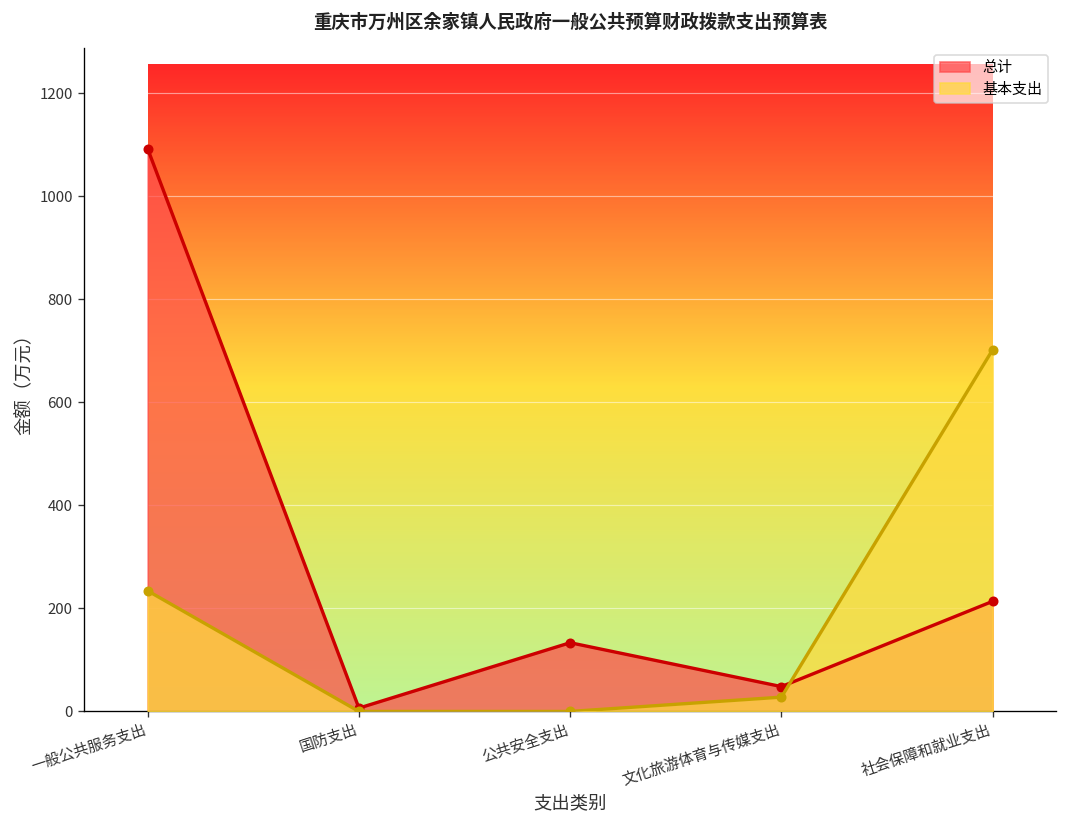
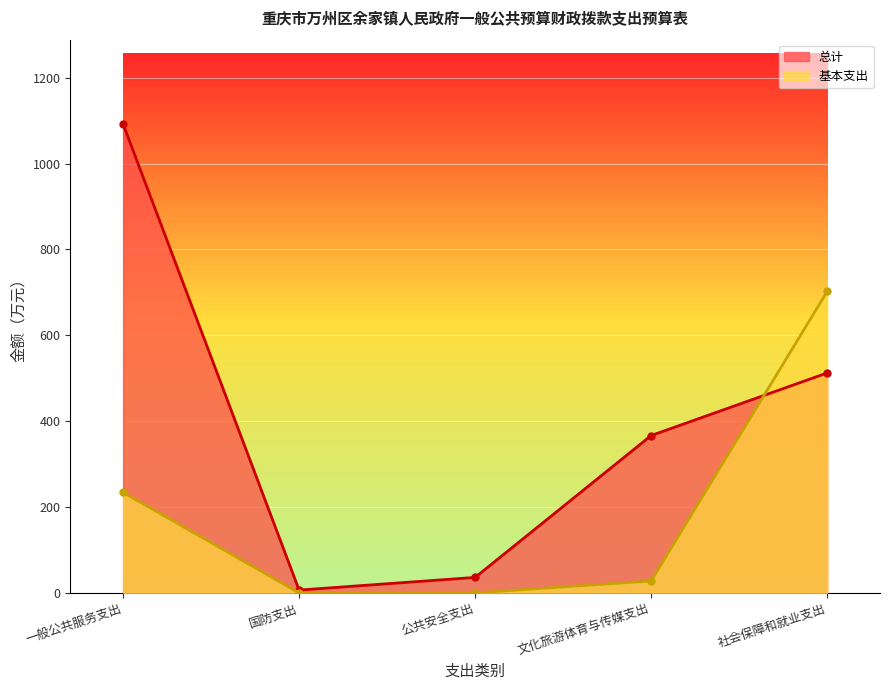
总计, 公共安全支出: 130 -> 40
总计, 文化旅游体育与传媒支出: 50 -> 370
总计, 社会保障和就业支出: 210 -> 510
